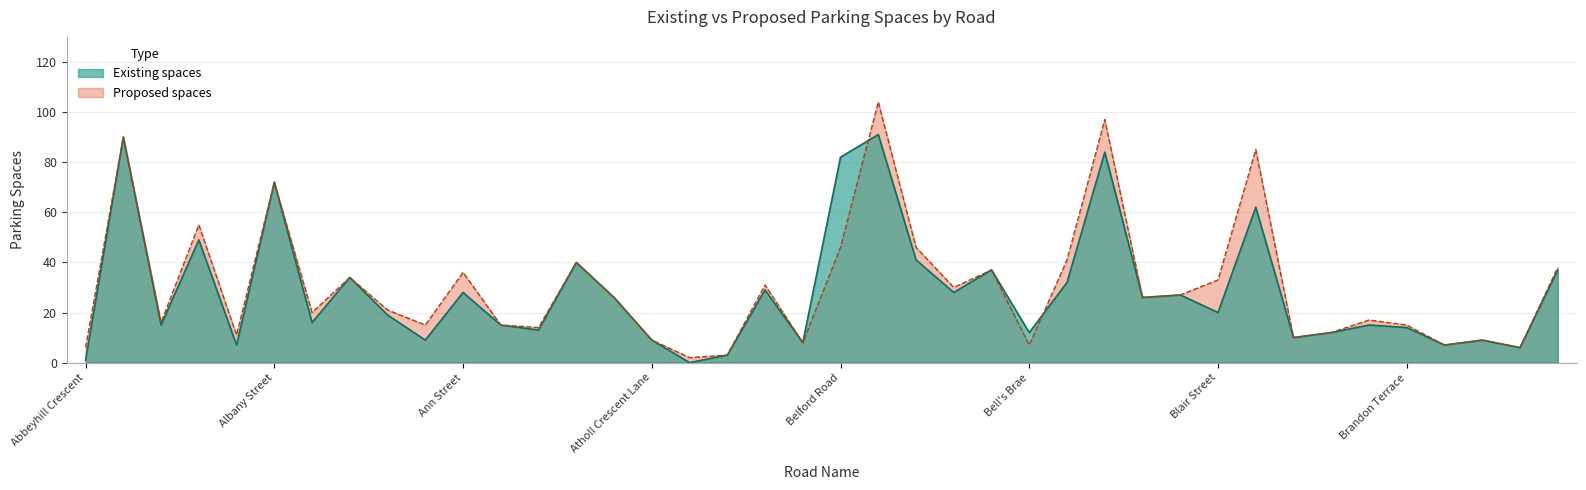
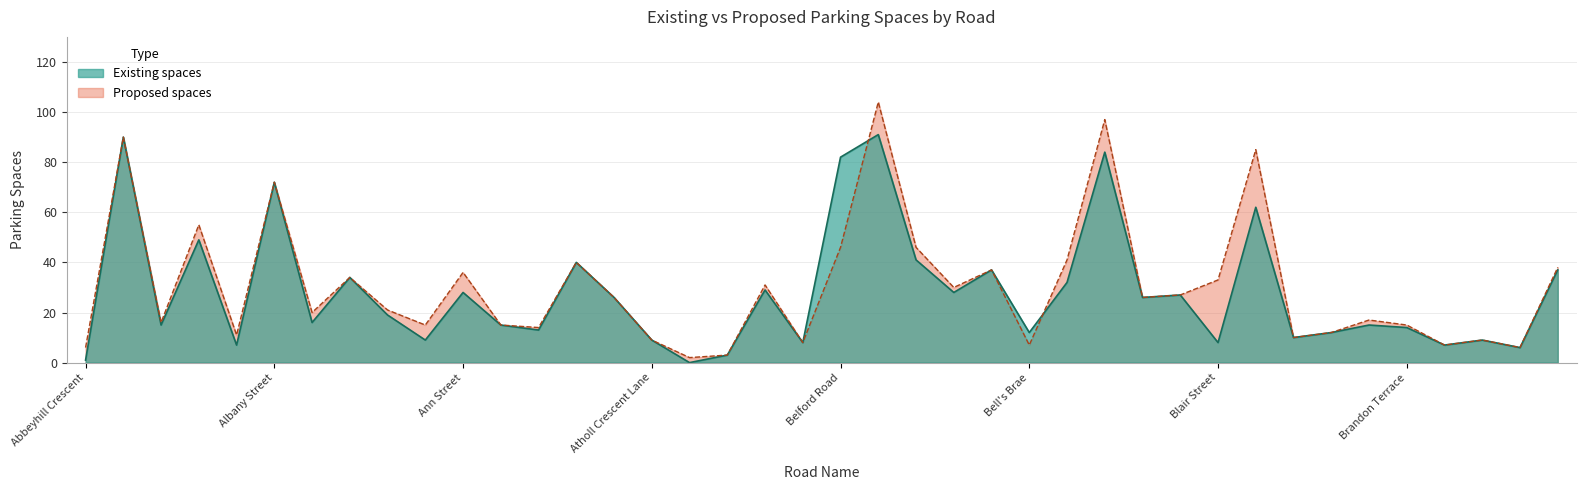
Existing spaces, Blair Street: 20 -> 8
